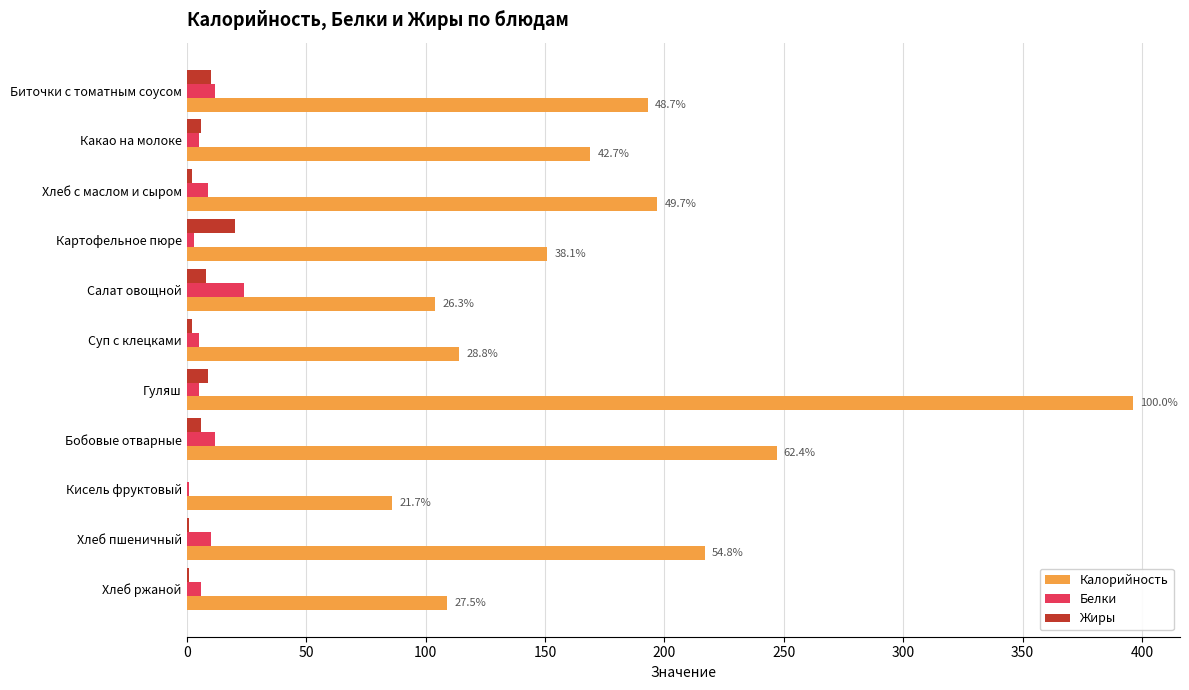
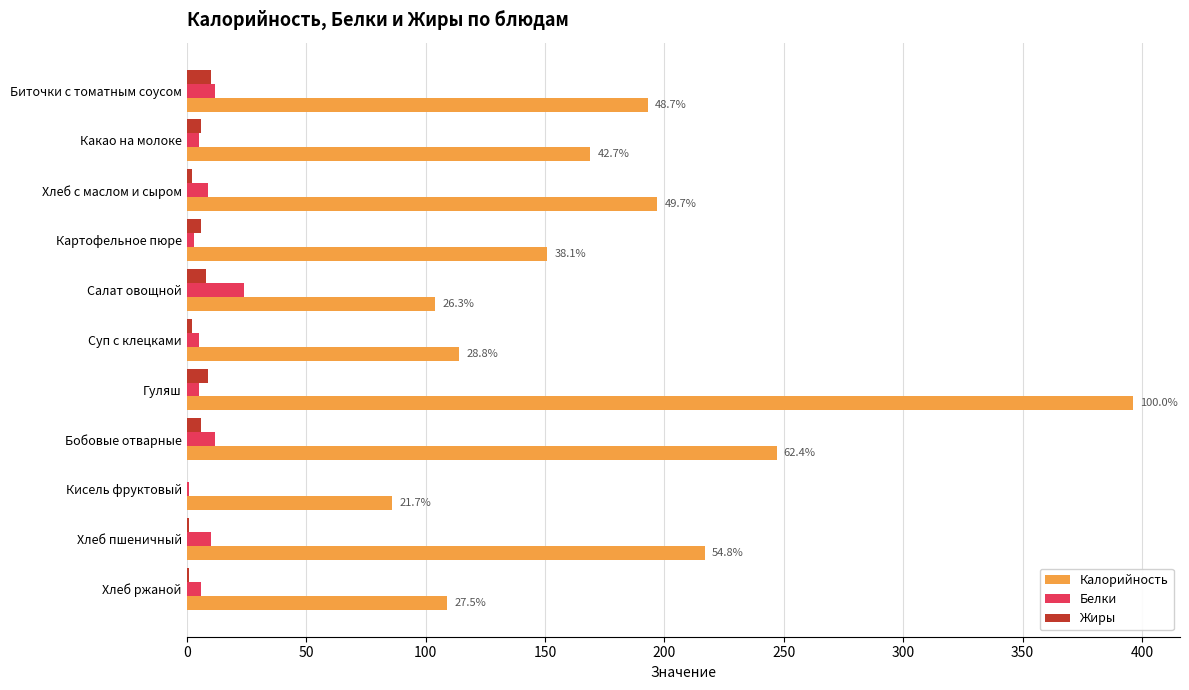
Жиры, Картофельное пюре: 20 -> 6
